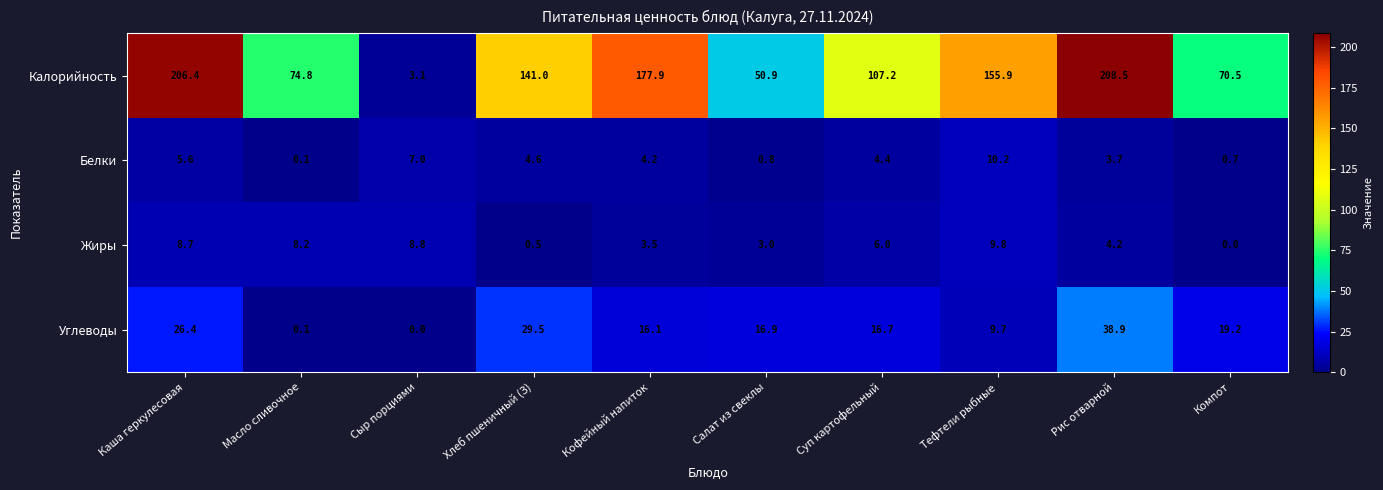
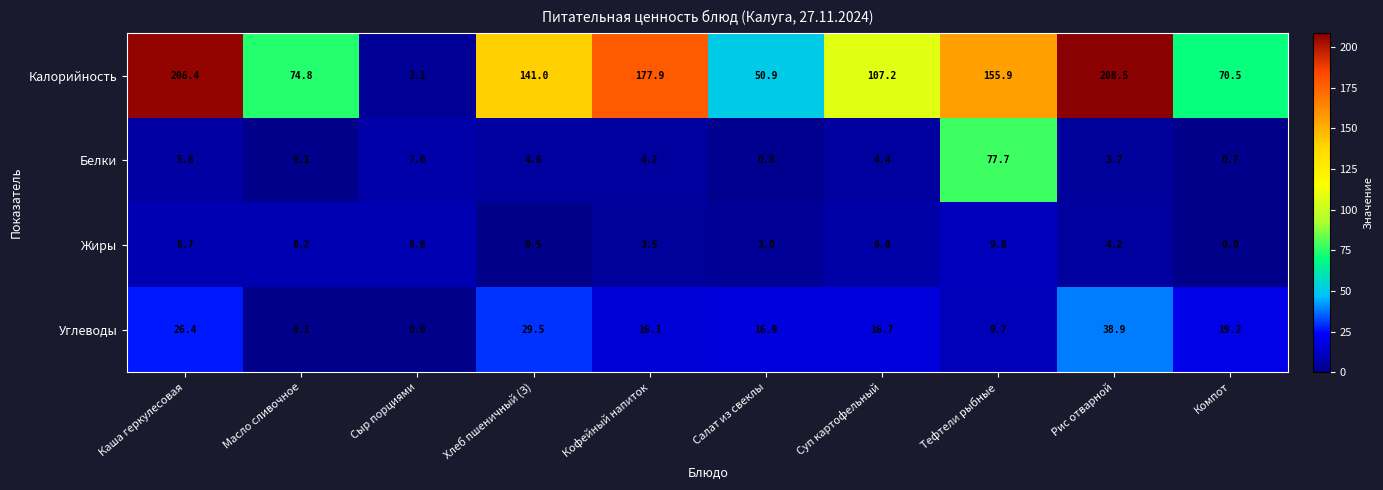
Белки, Тефтели рыбные: 10.2 -> 77.7
